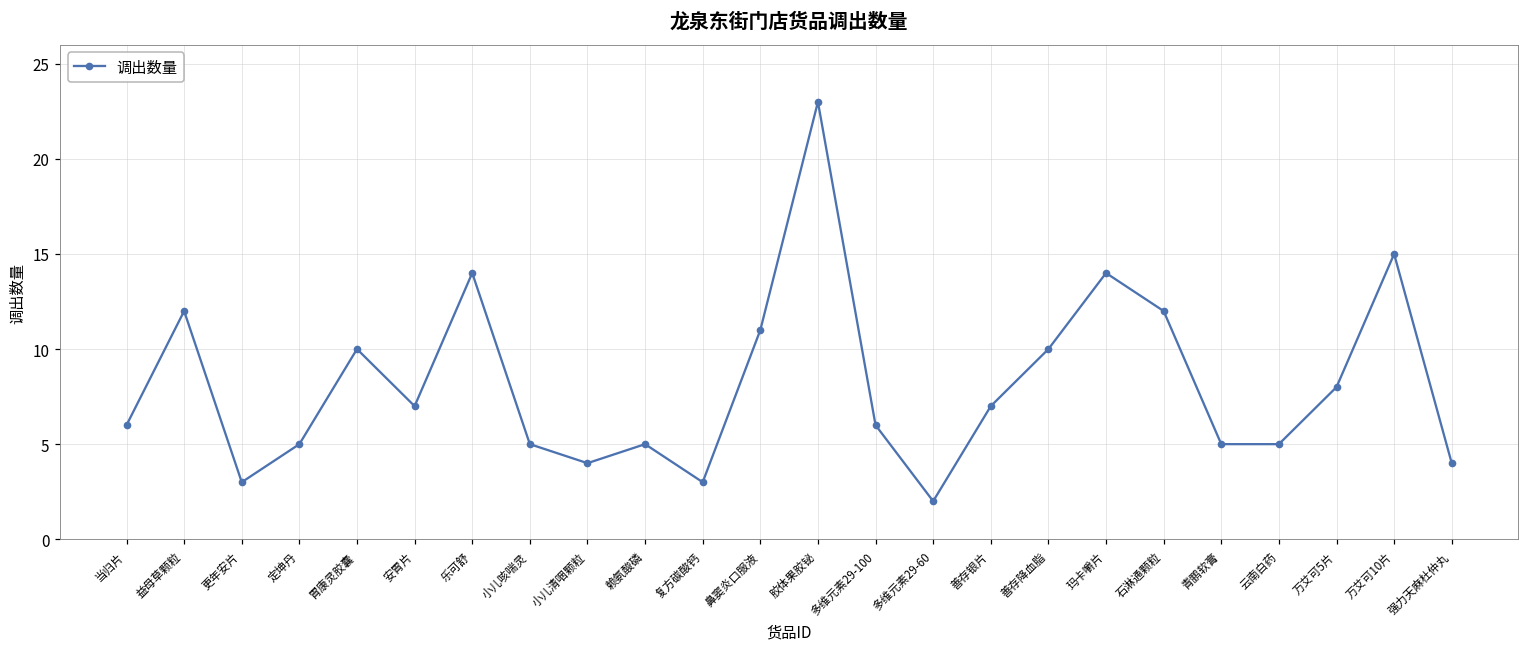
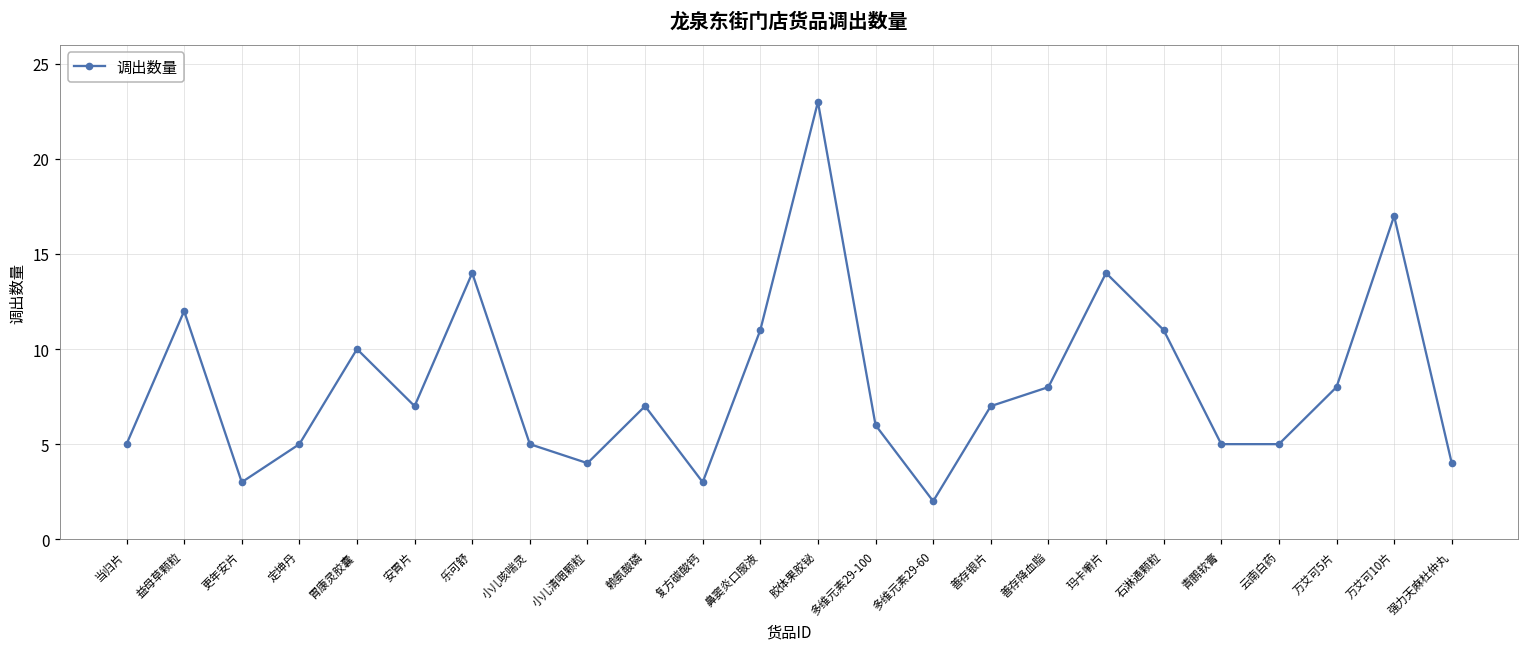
当归片: 6 -> 5
赖氨酸磷: 5 -> 7
善存降血脂: 10 -> 8
石淋通颗粒: 12 -> 11
万艾可10片: 15 -> 17
